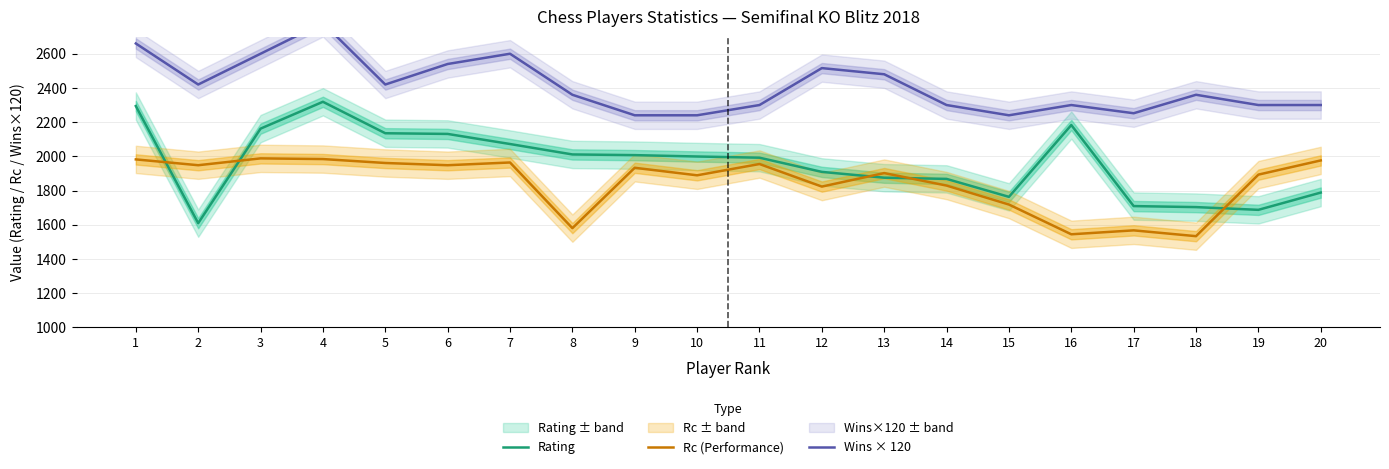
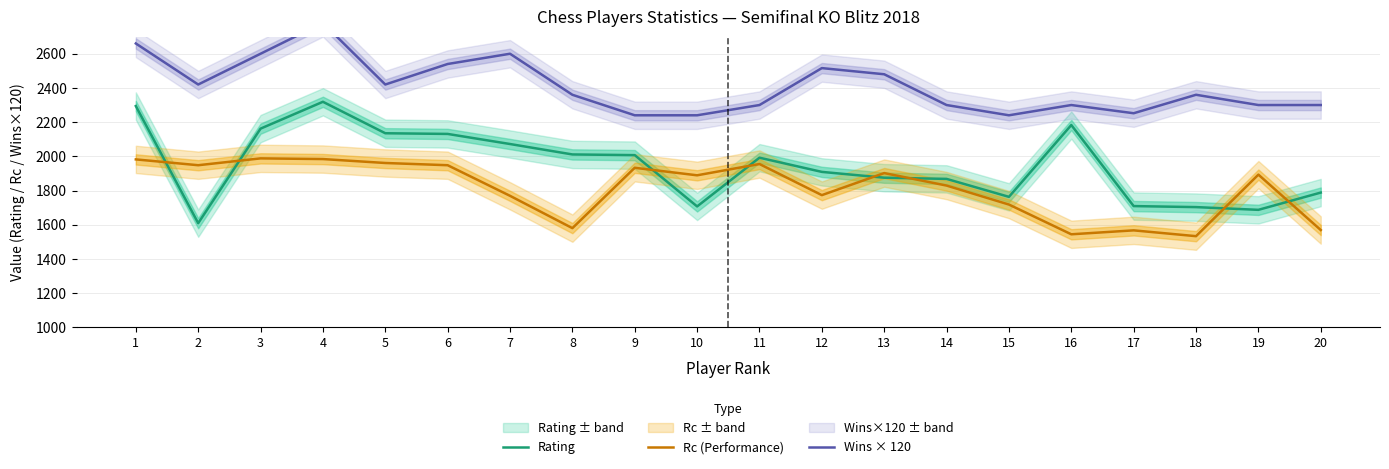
Rc (Performance), 7: 1960 -> 1770
Rating, 10: 2000 -> 1710
Rc (Performance), 12: 1820 -> 1770
Rc (Performance), 20: 1980 -> 1570
